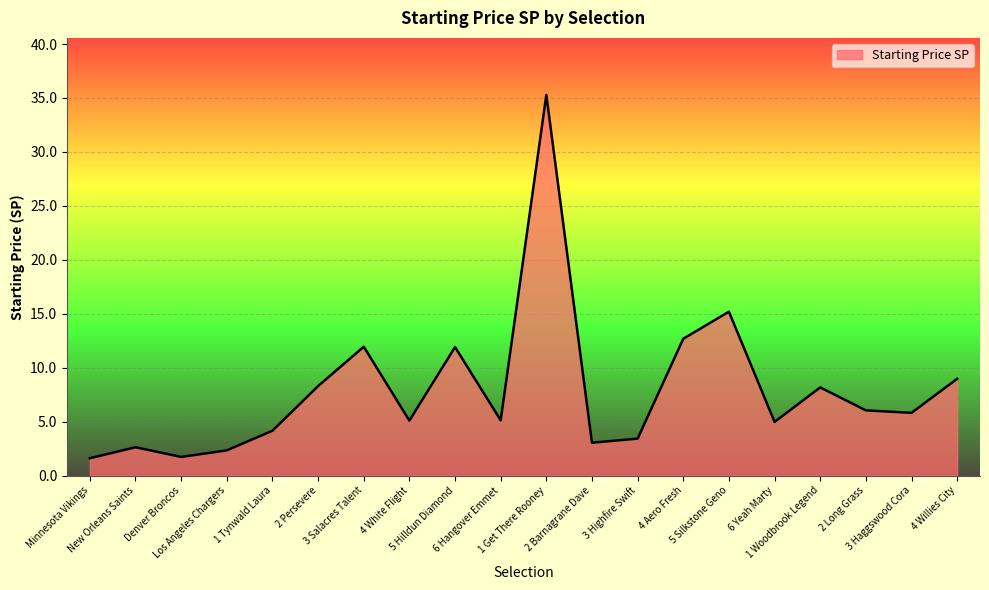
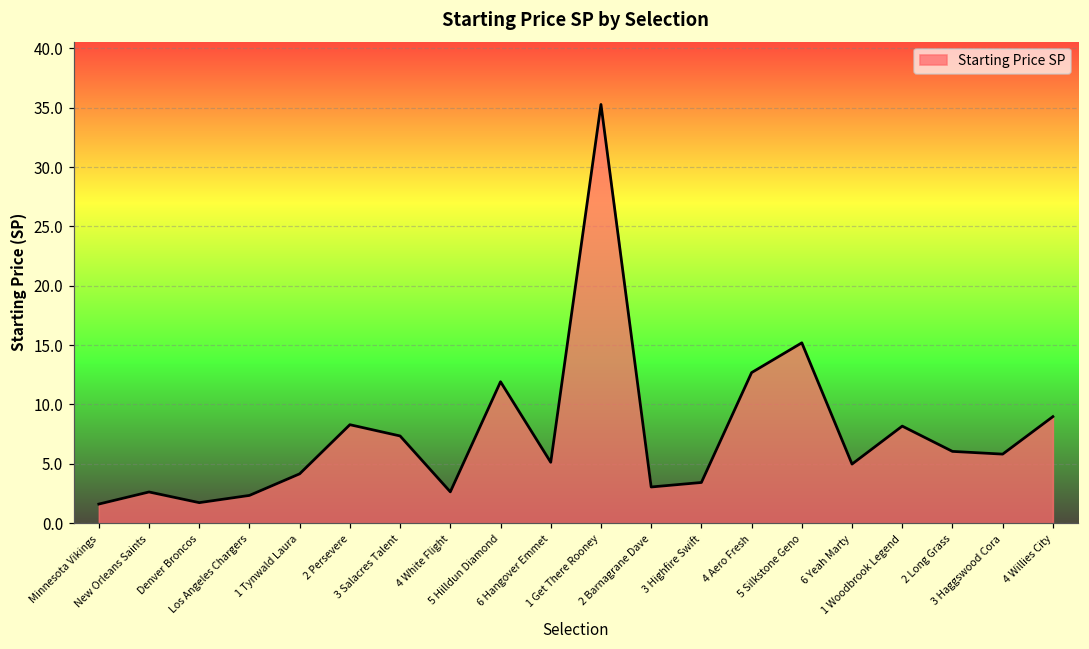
3 Salacres Talent: 11.9 -> 7.3
4 White Flight: 5.1 -> 2.6
